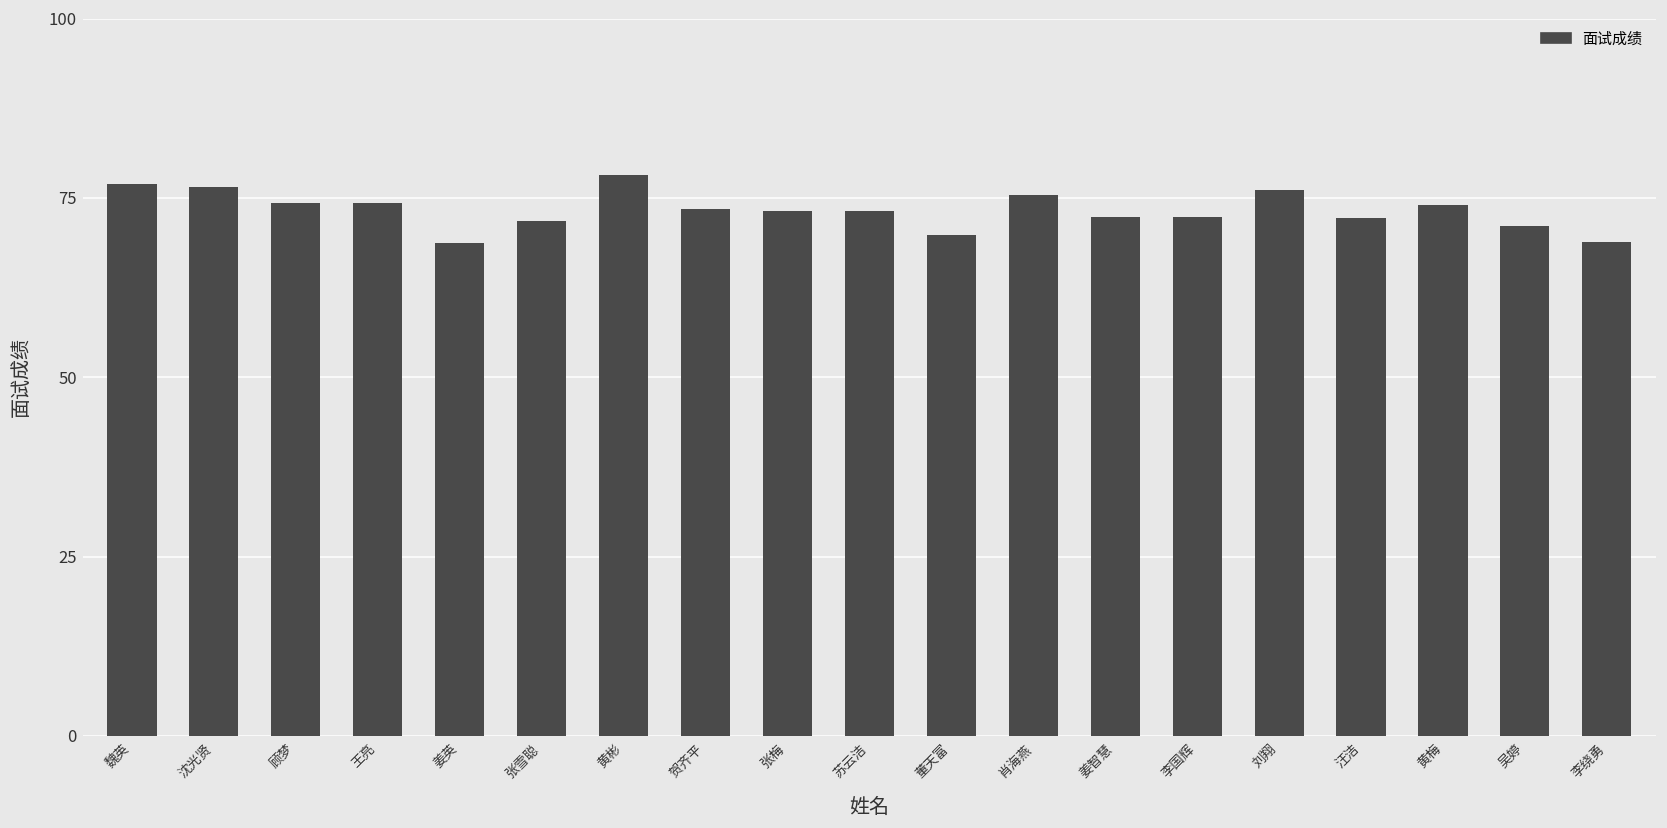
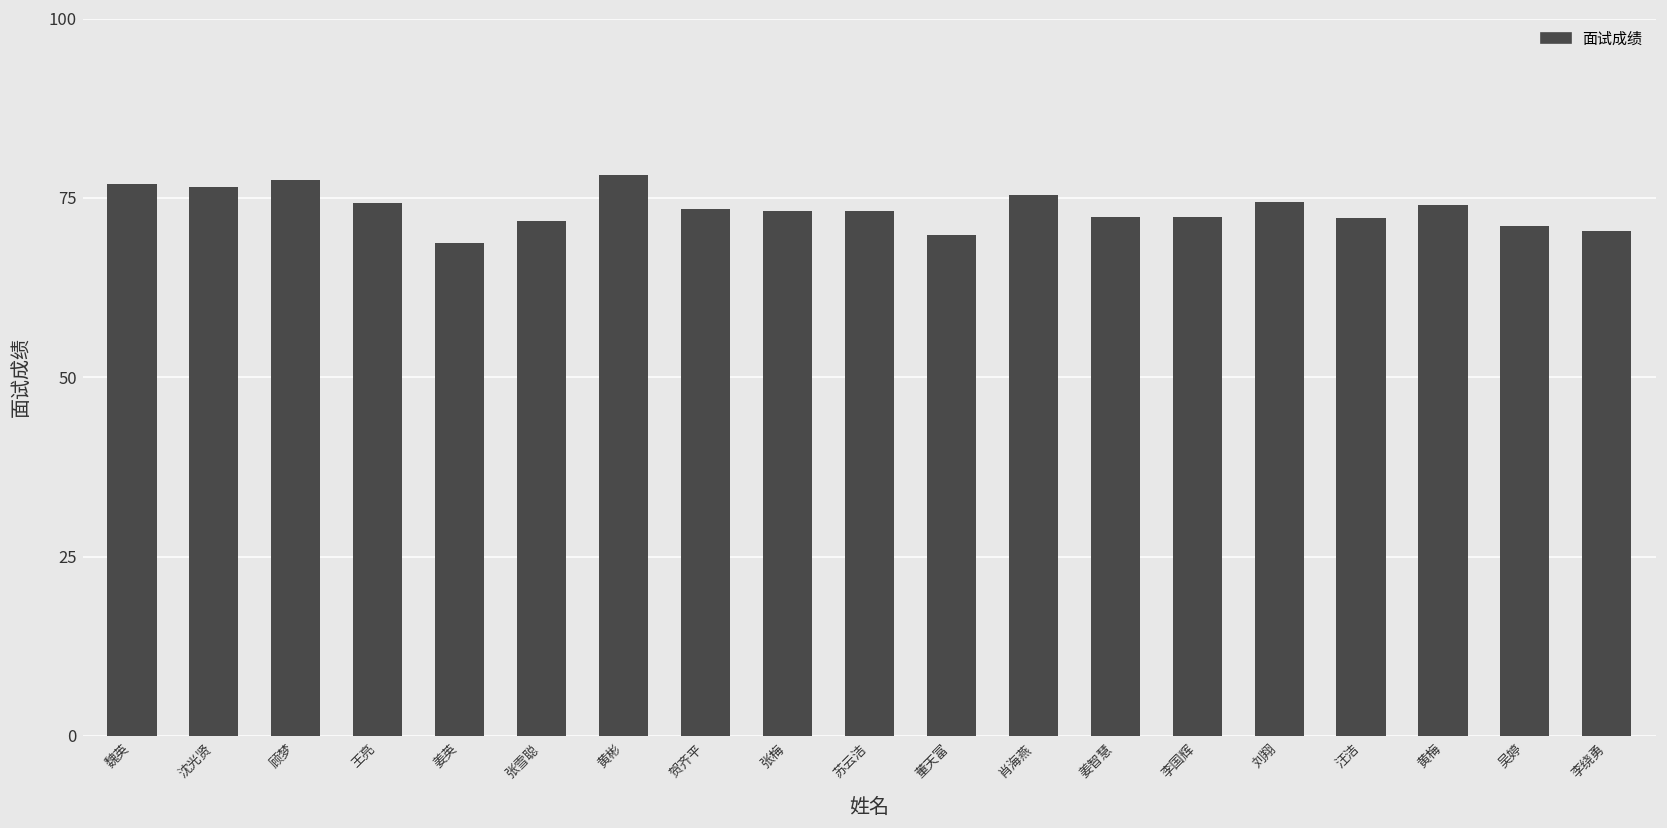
顾梦: 74 -> 78
刘翔: 76 -> 74
李绕勇: 69 -> 70
